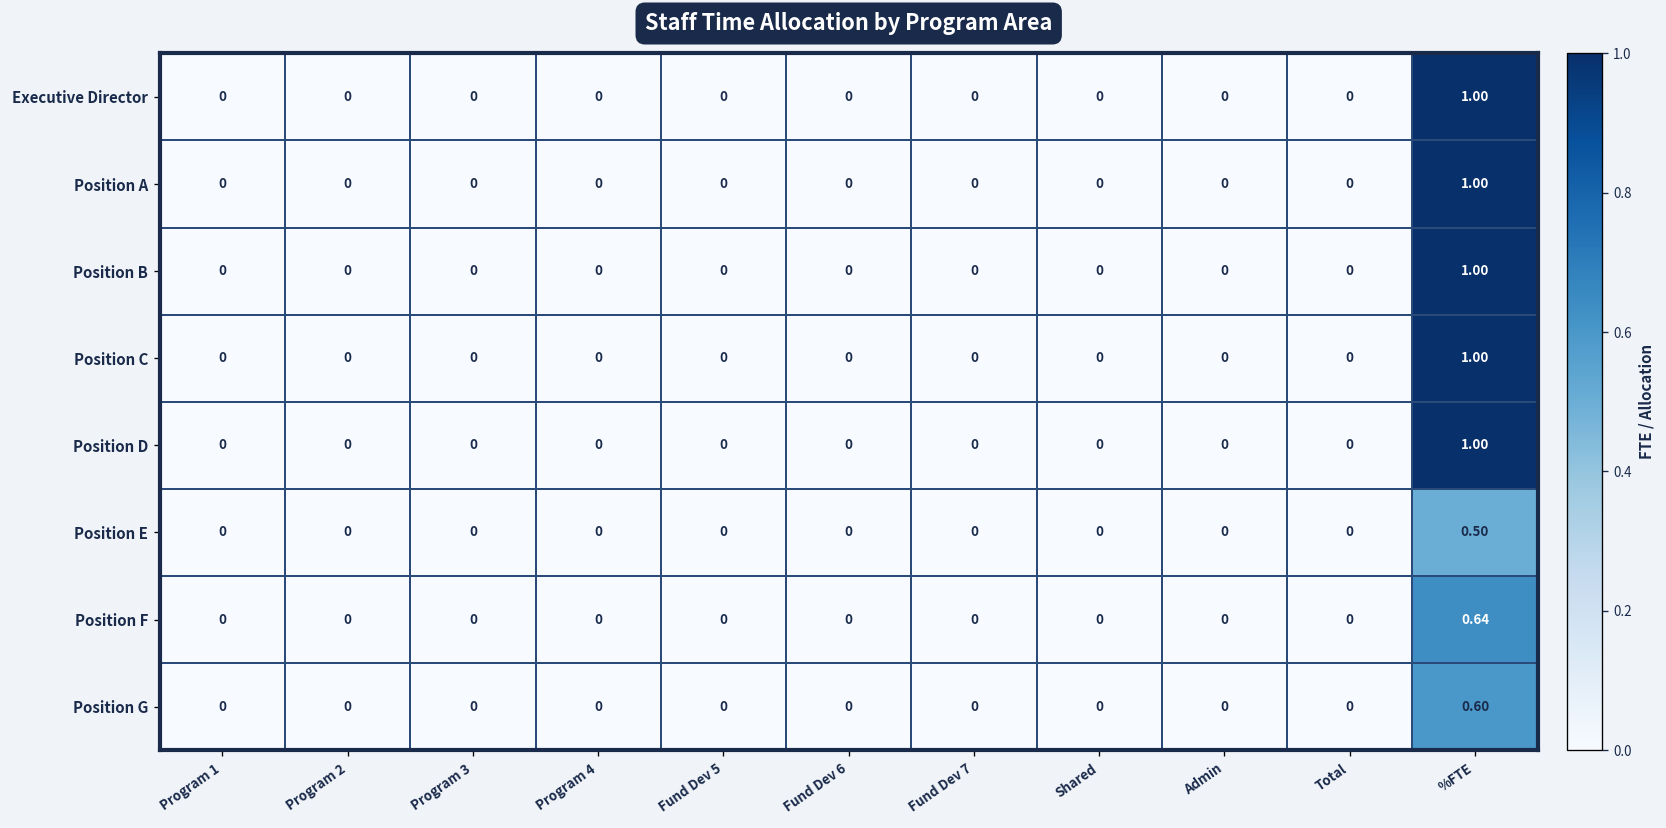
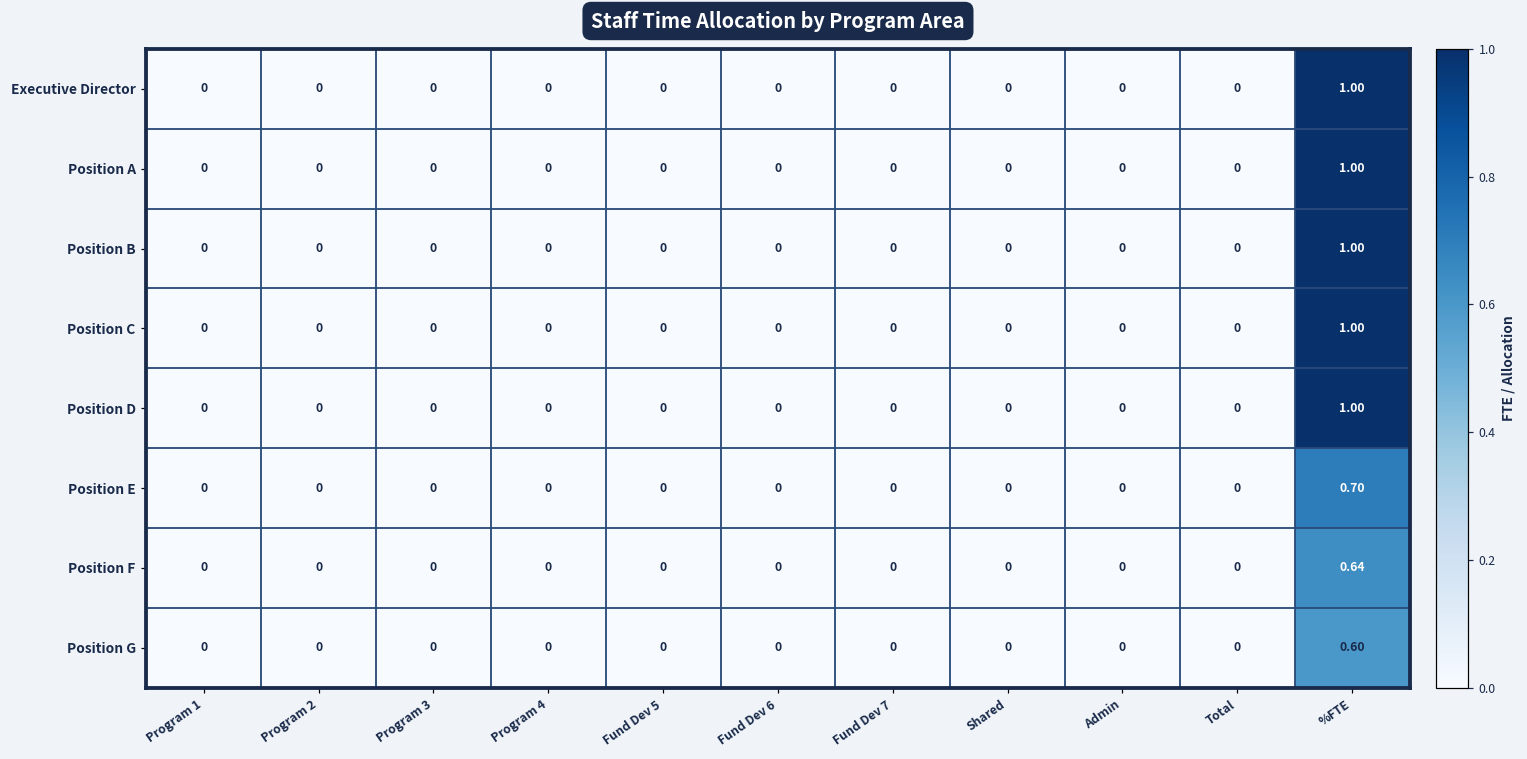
Position E, %FTE: 0.50 -> 0.70
